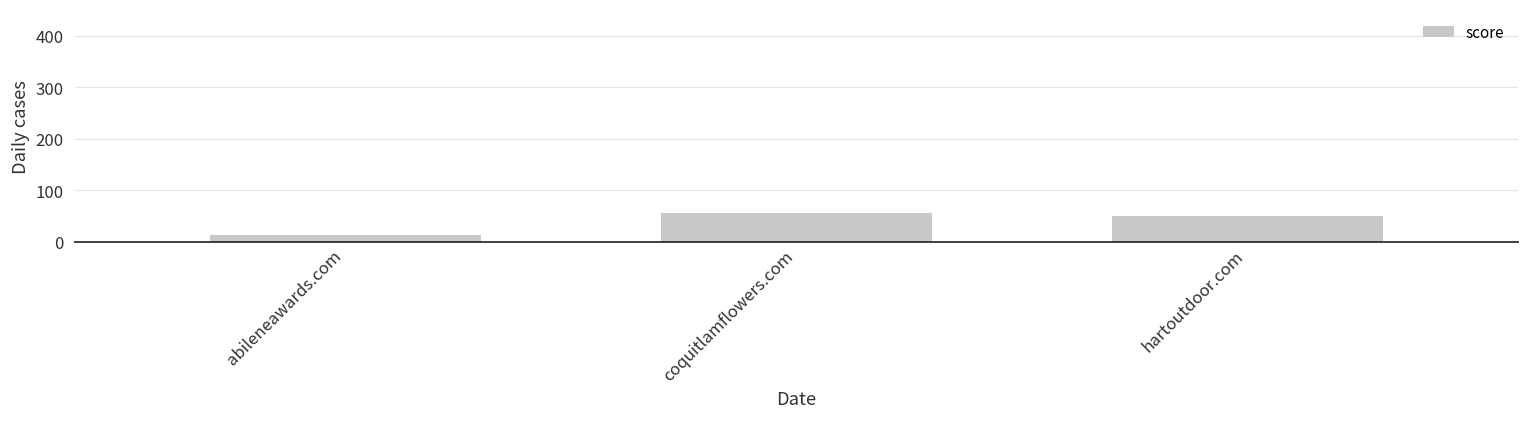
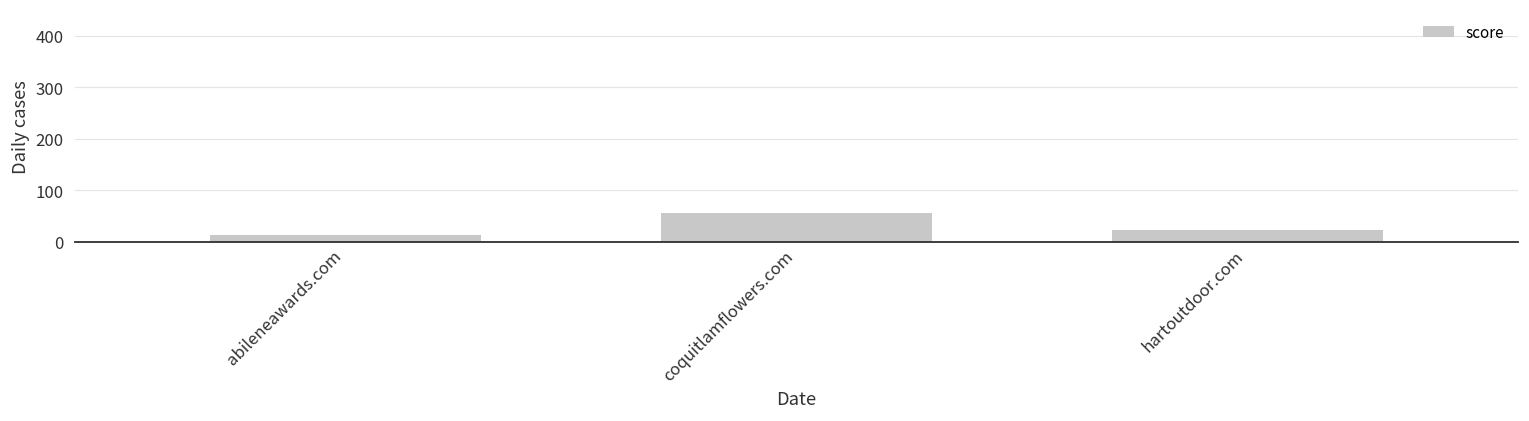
hartoutdoor.com: 50 -> 20
